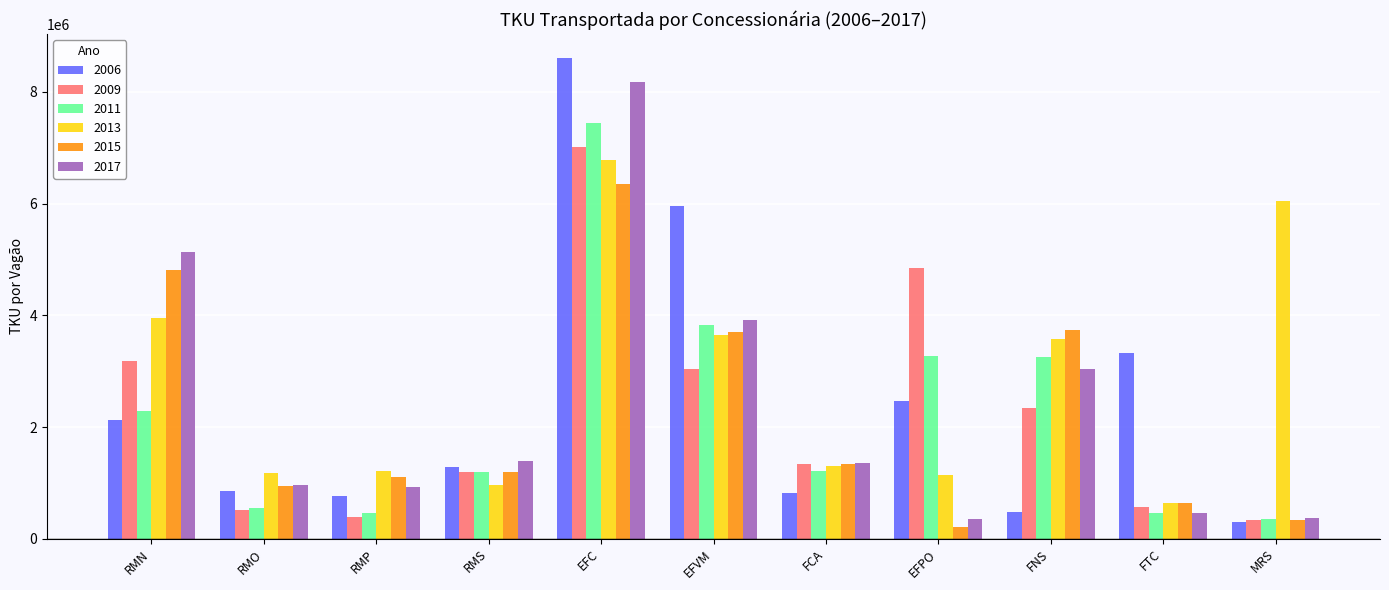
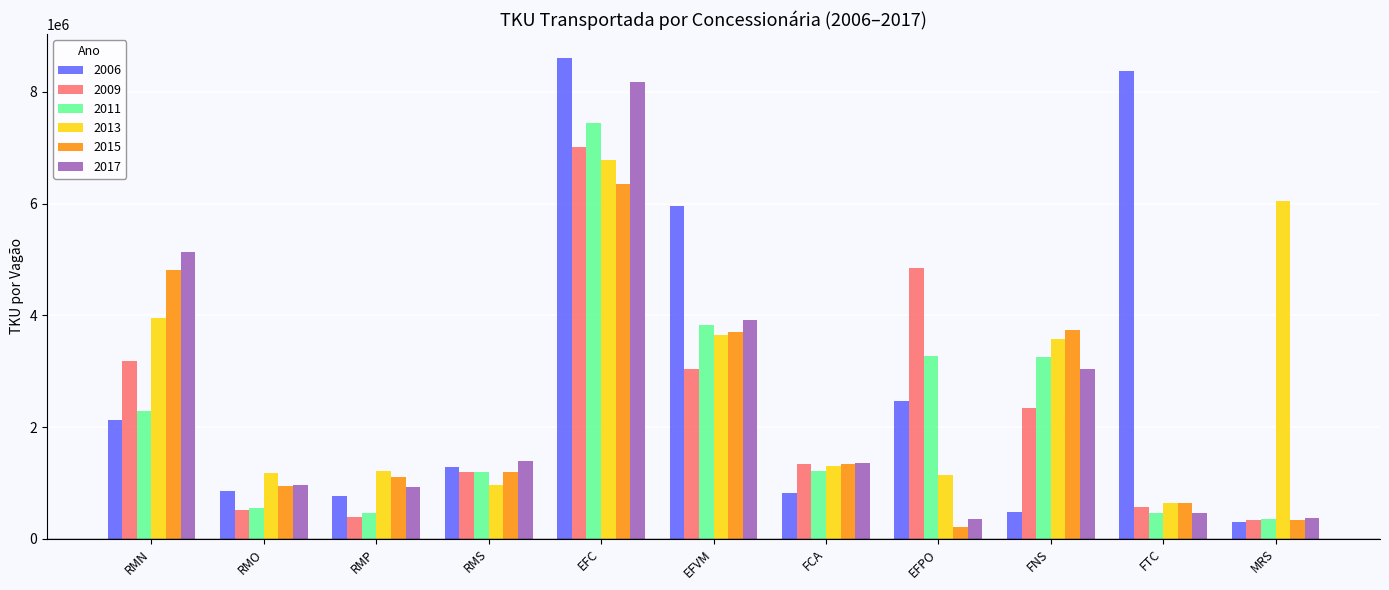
2006, FTC: 3300000 -> 8400000
